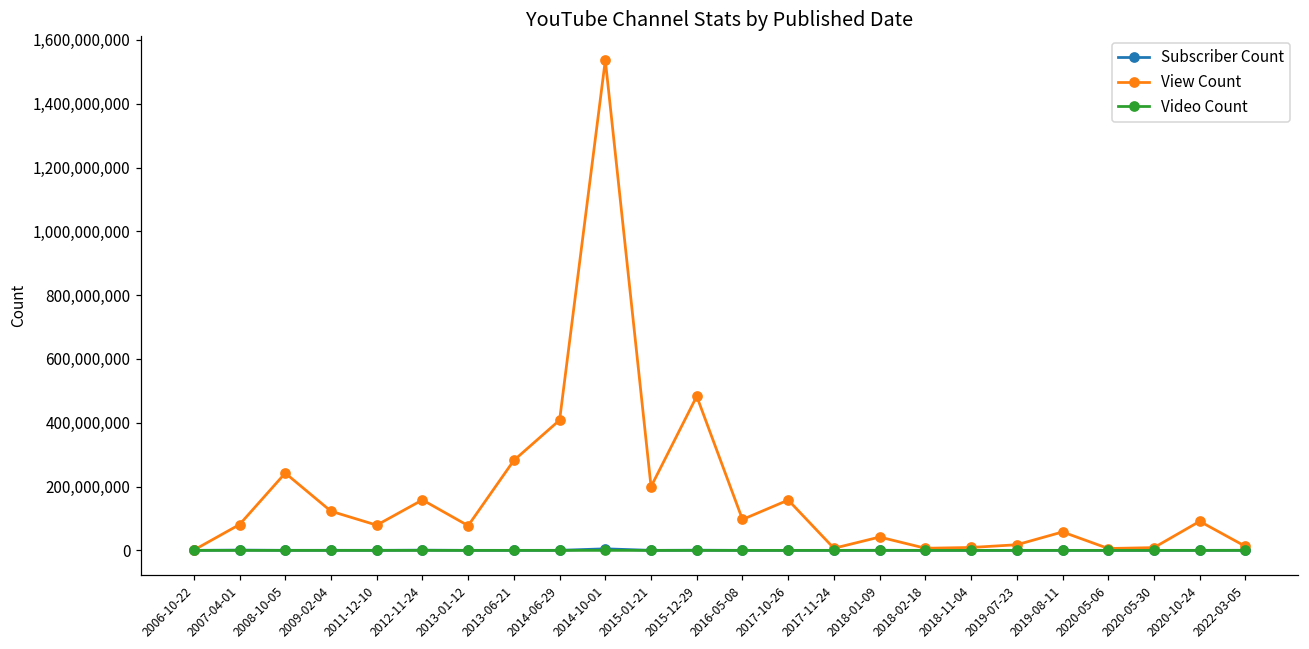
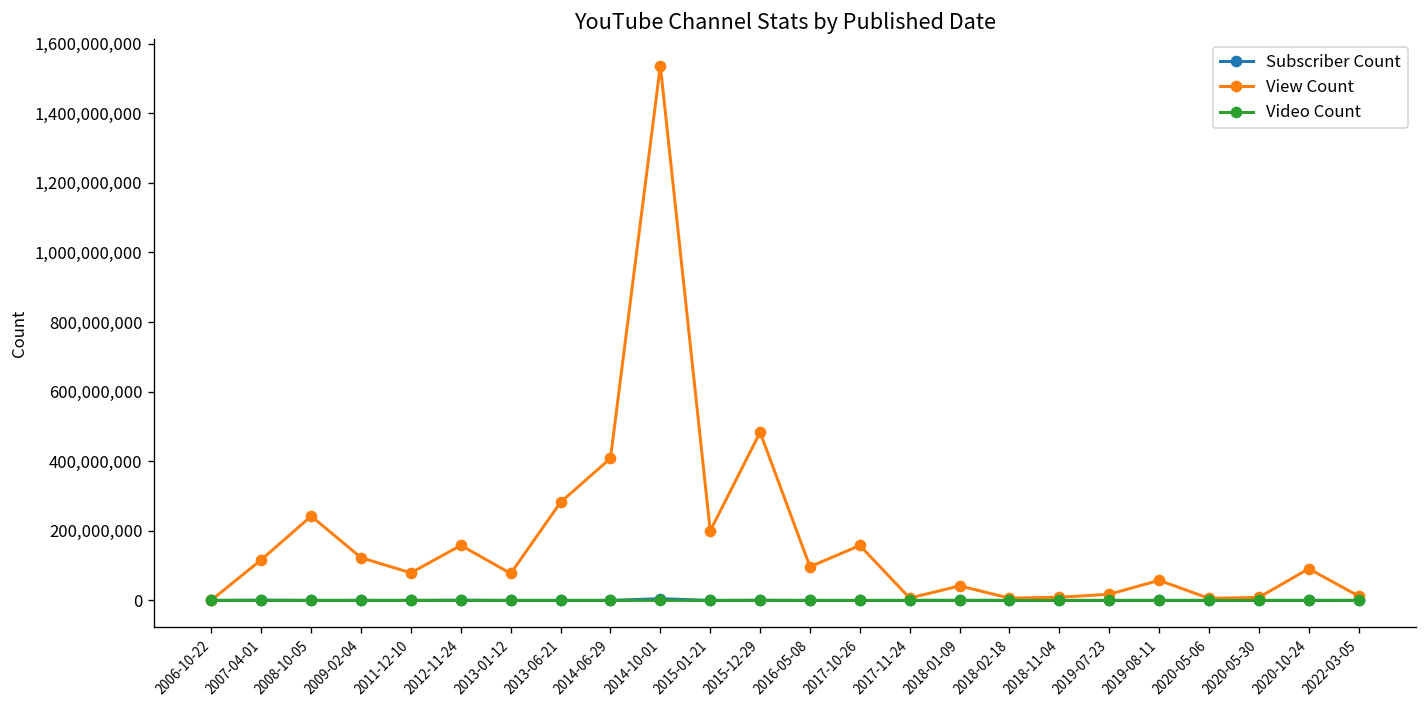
View Count, 2007-04-01: 80,000,000 -> 120,000,000
